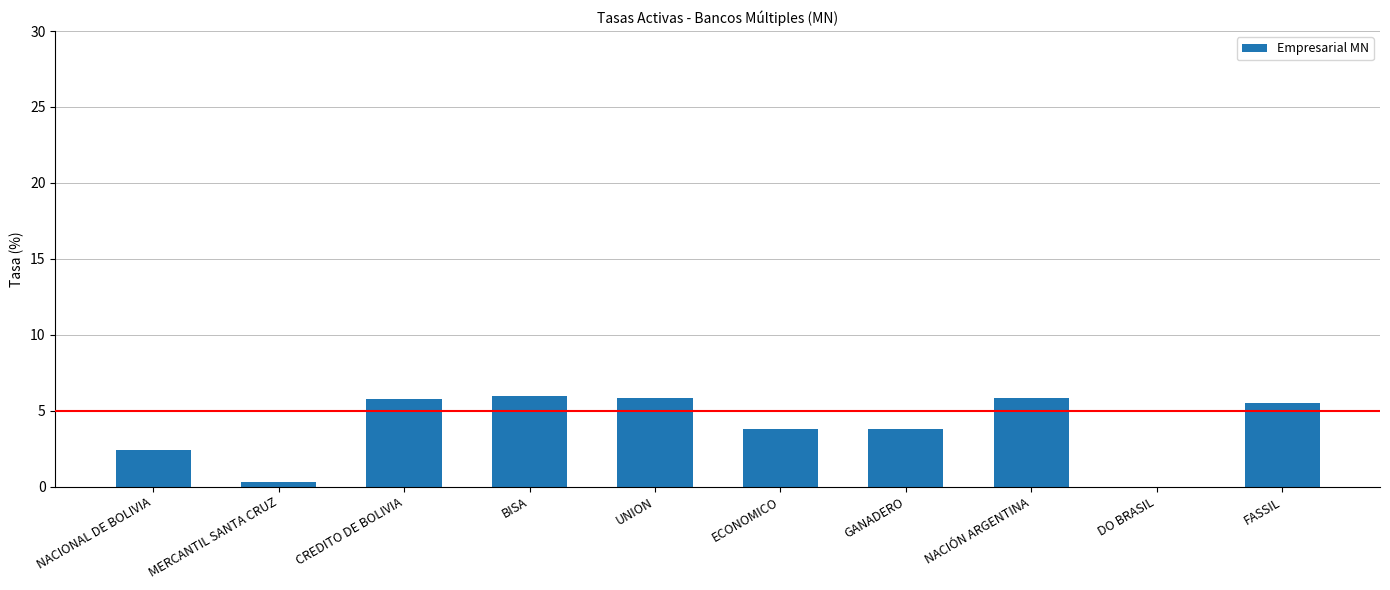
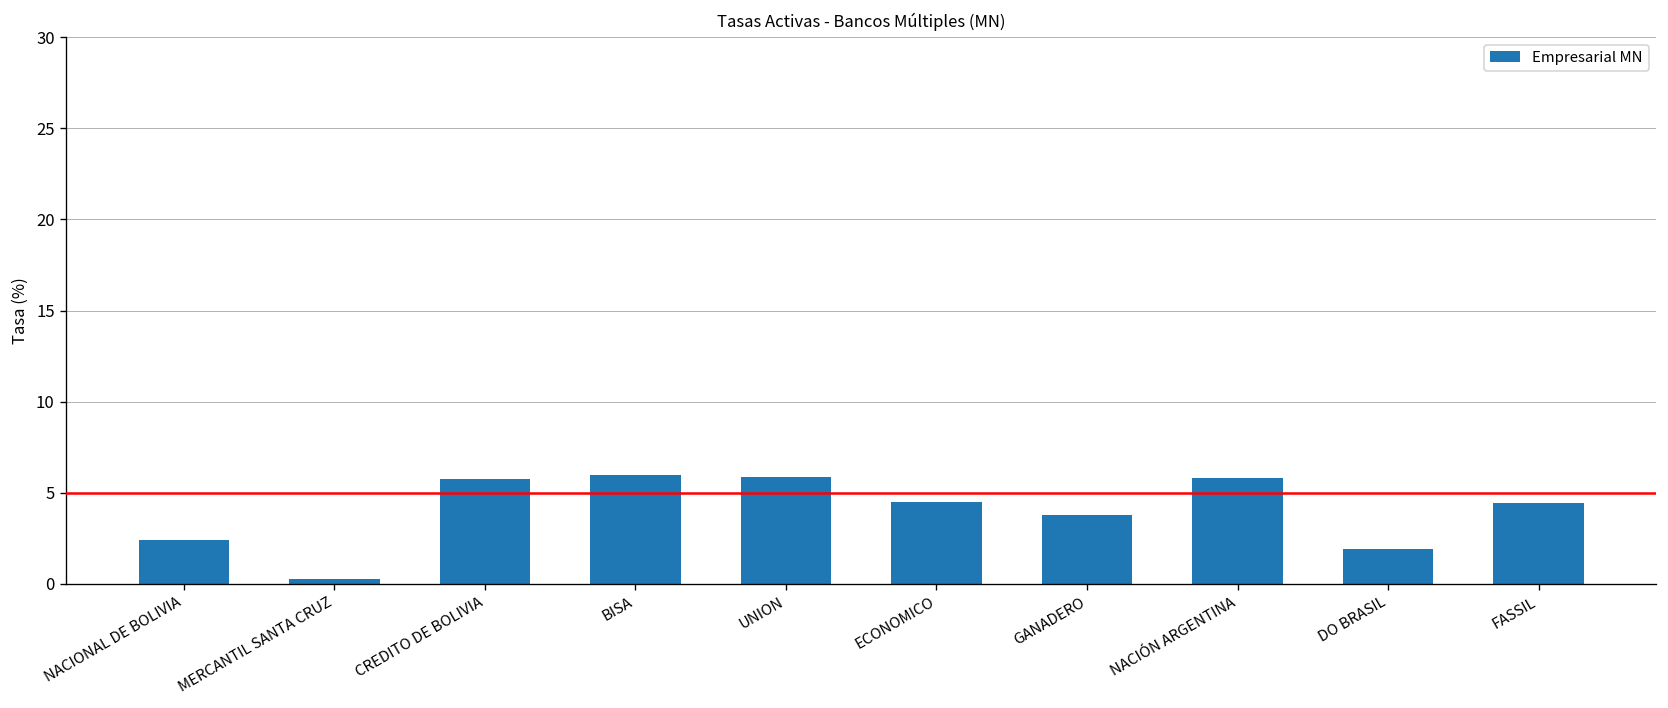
ECONOMICO: 3.8 -> 4.5
DO BRASIL: 0.0 -> 1.9
FASSIL: 5.5 -> 4.4
